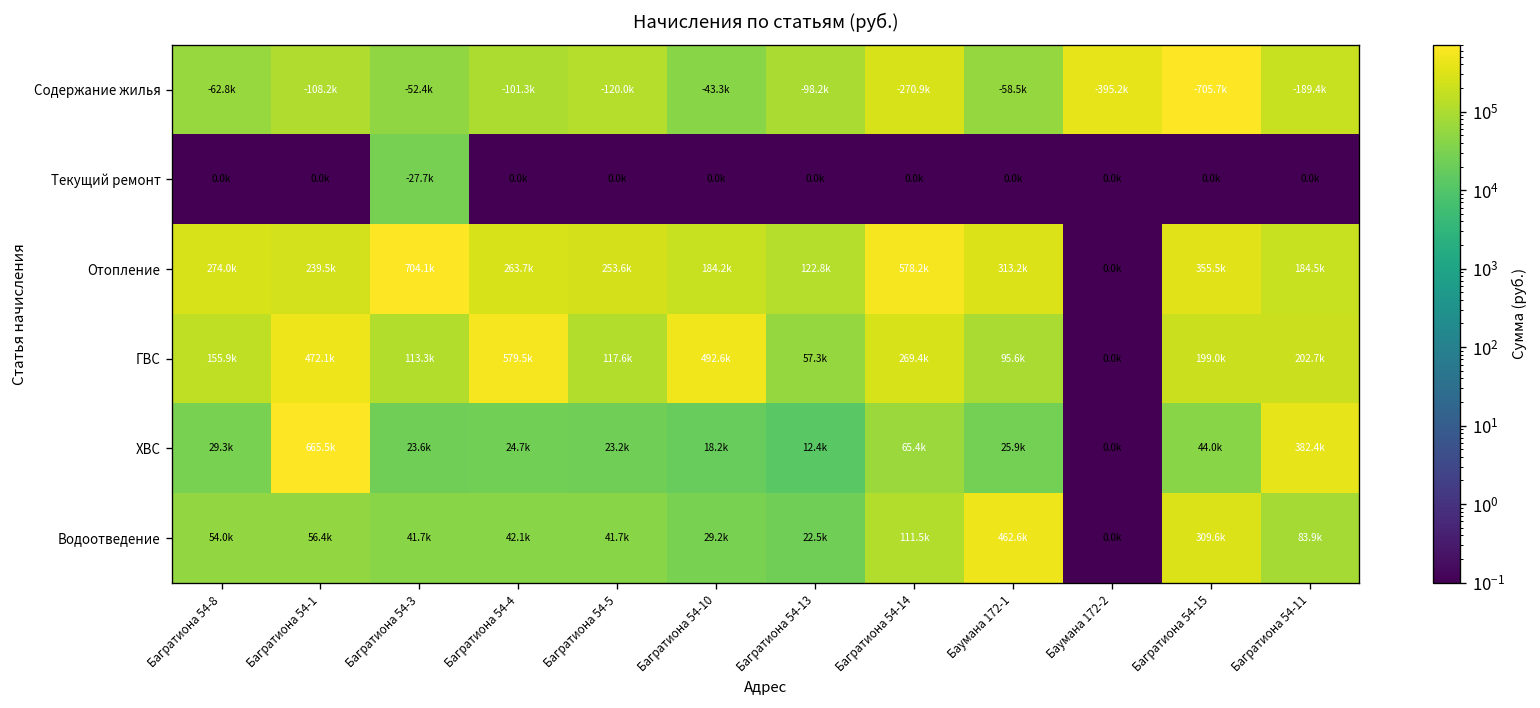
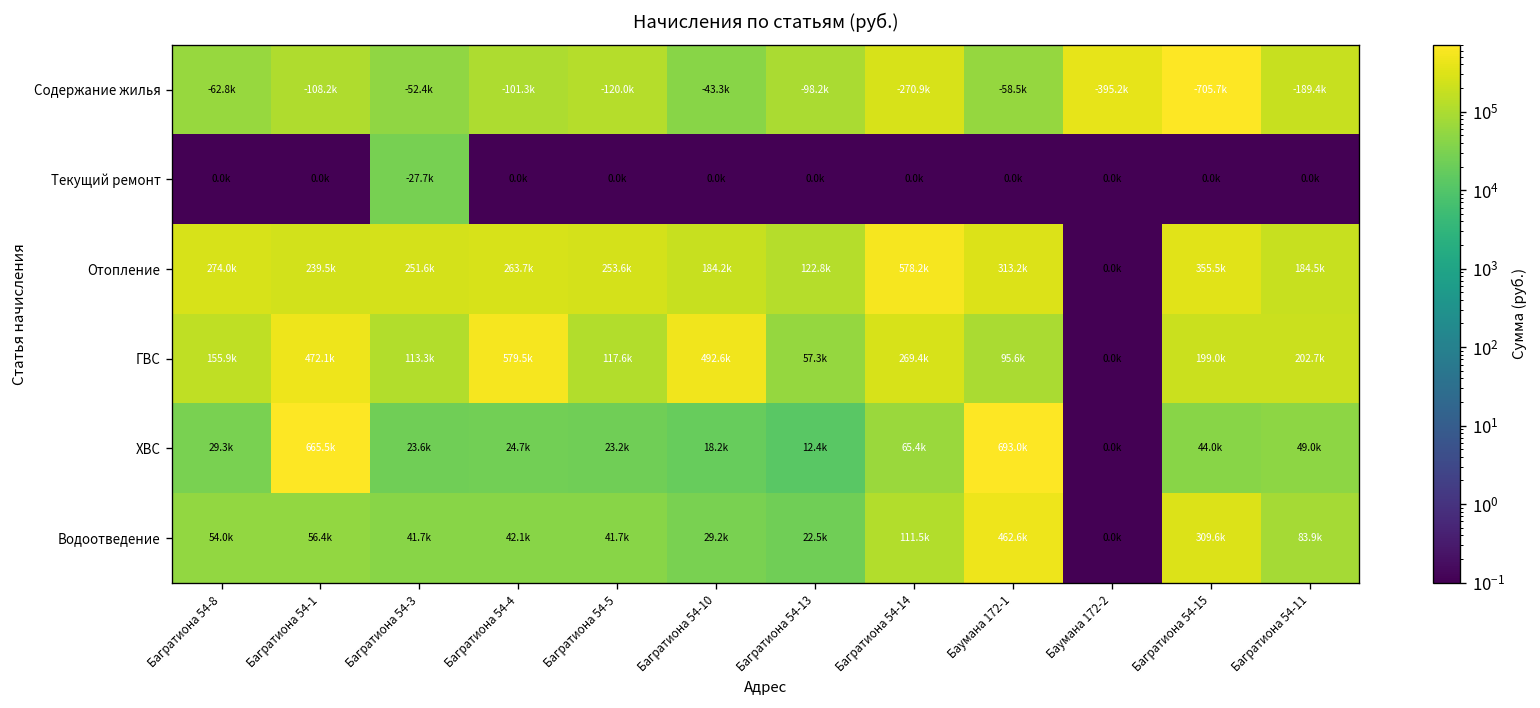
Отопление, Багратиона 54-3: 704.1k -> 251.6k
ХВС, Баумана 172-1: 25.9k -> 693.0k
ХВС, Багратиона 54-11: 382.4k -> 49.0k
